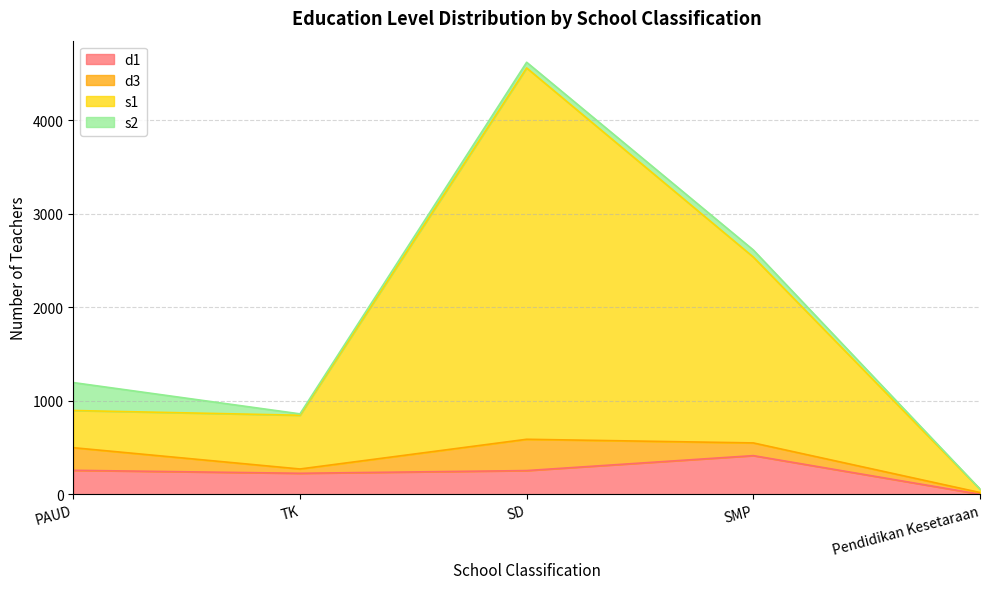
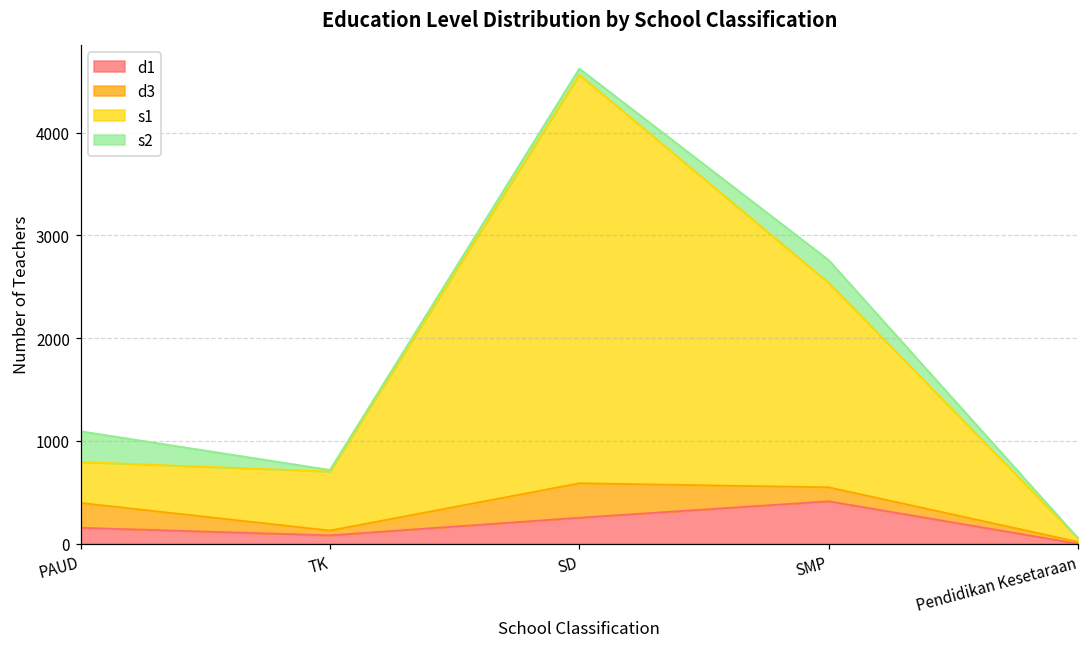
d1, PAUD: 300 -> 200
d1, TK: 200 -> 100
s2, SMP: 100 -> 200
